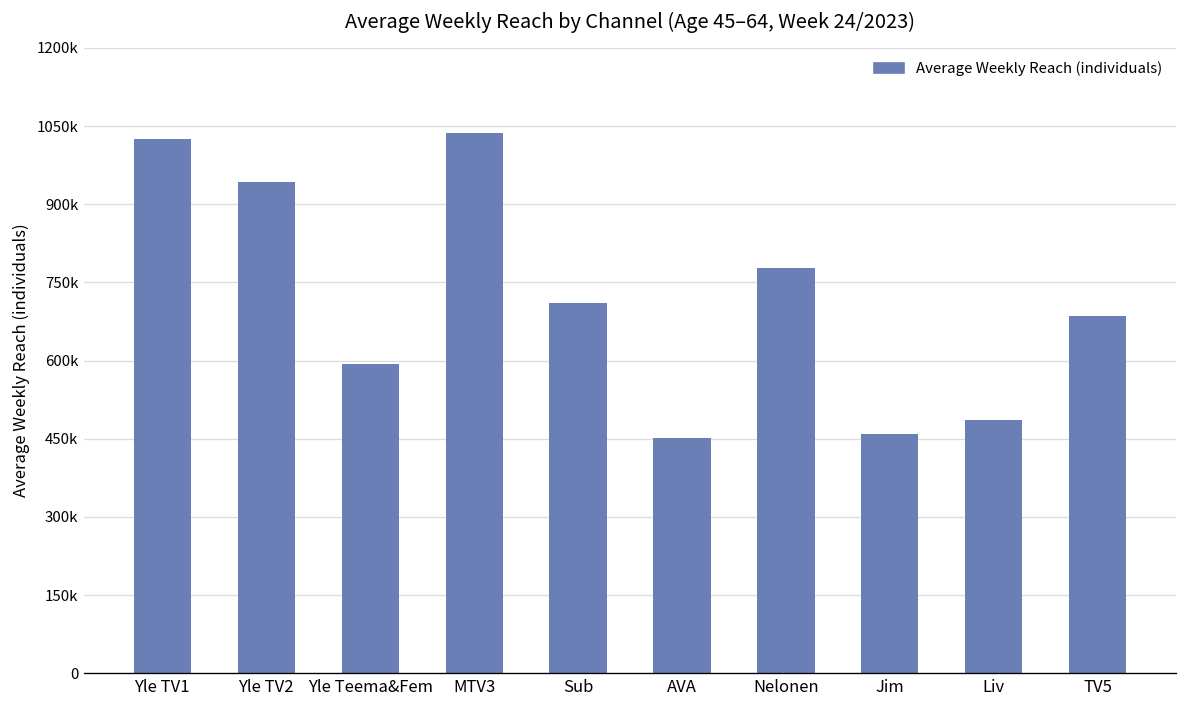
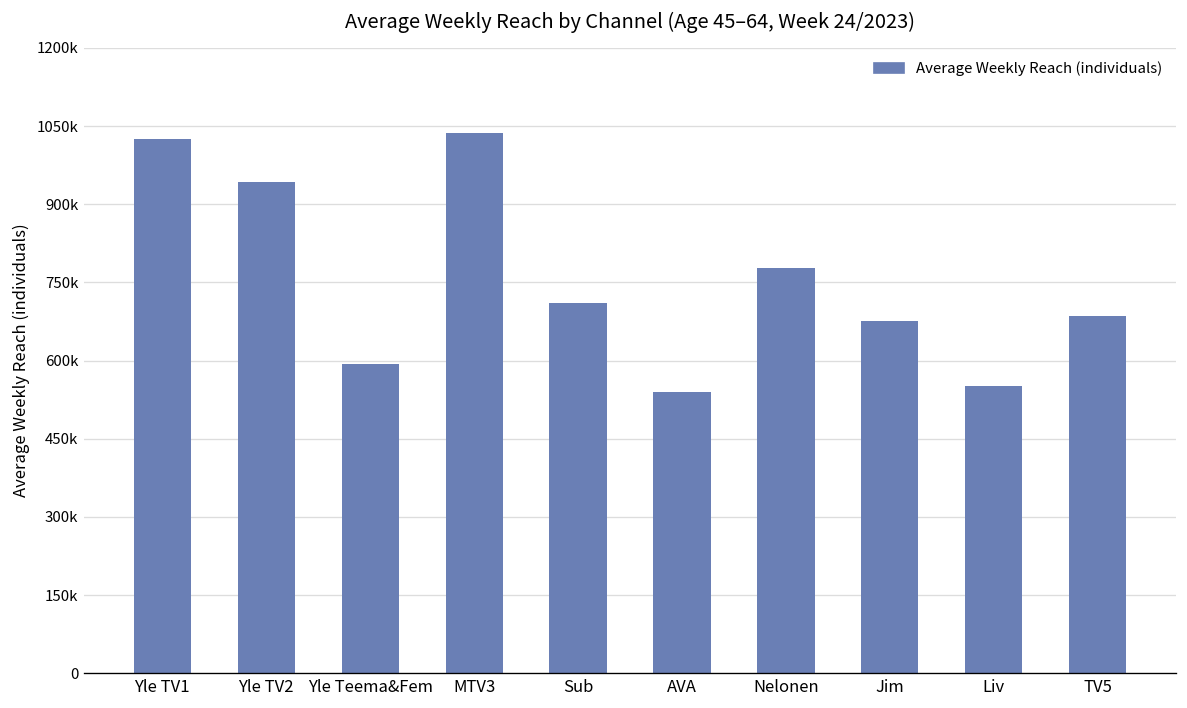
AVA: 450000 -> 540000
Jim: 460000 -> 680000
Liv: 490000 -> 550000
